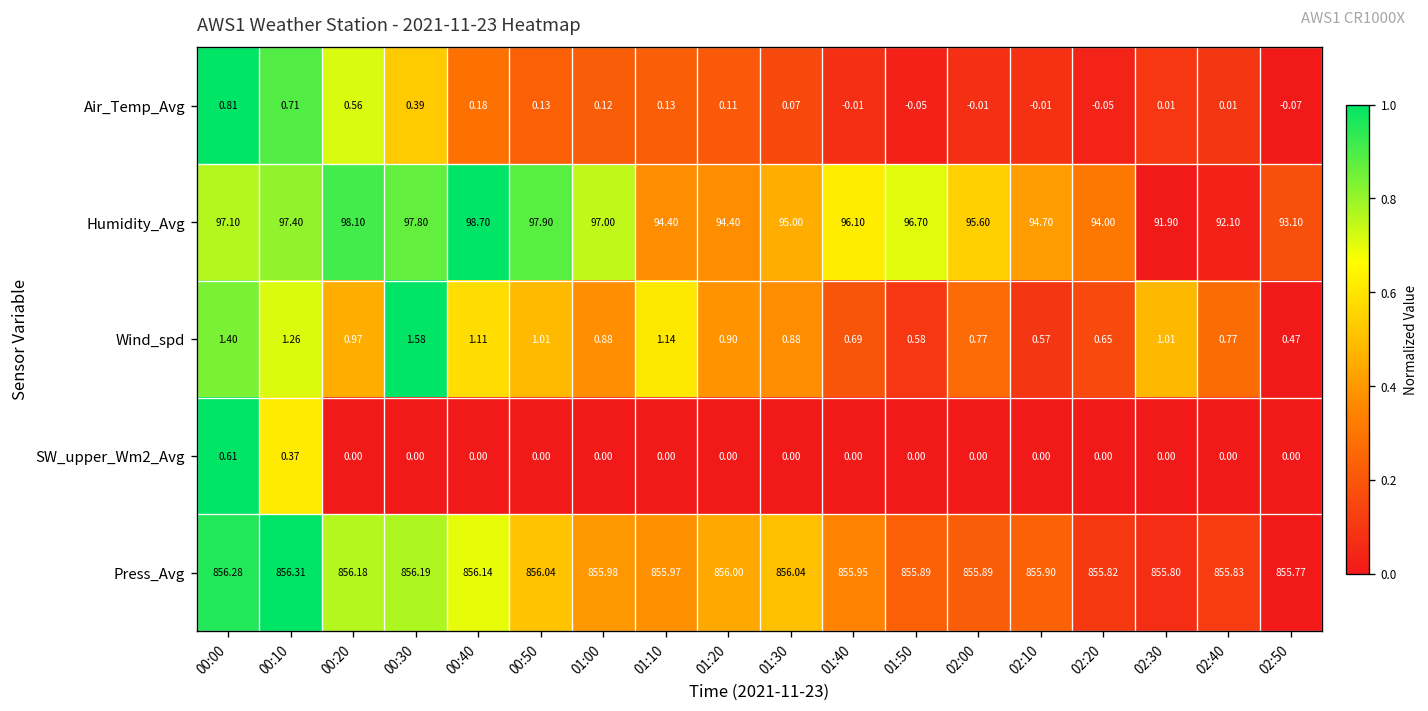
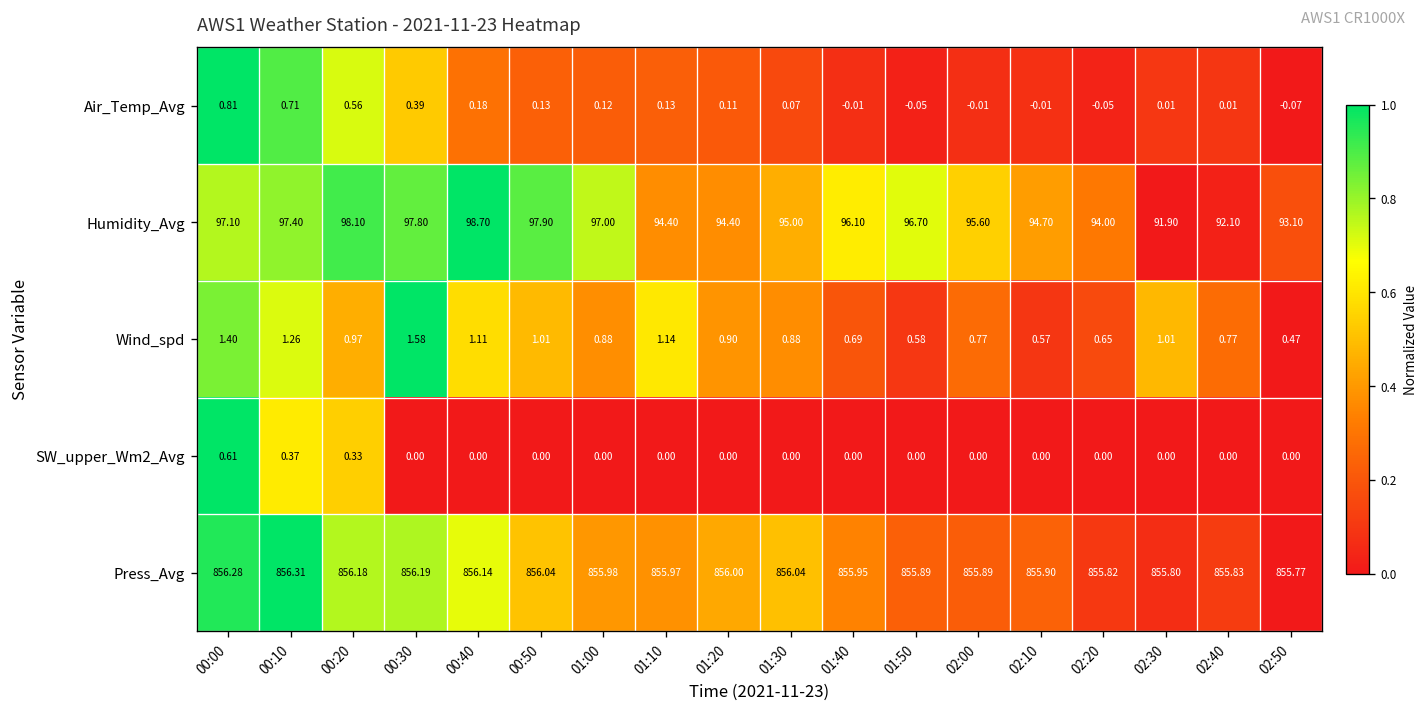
SW_upper_Wm2_Avg, 00:20: 0.00 -> 0.33
